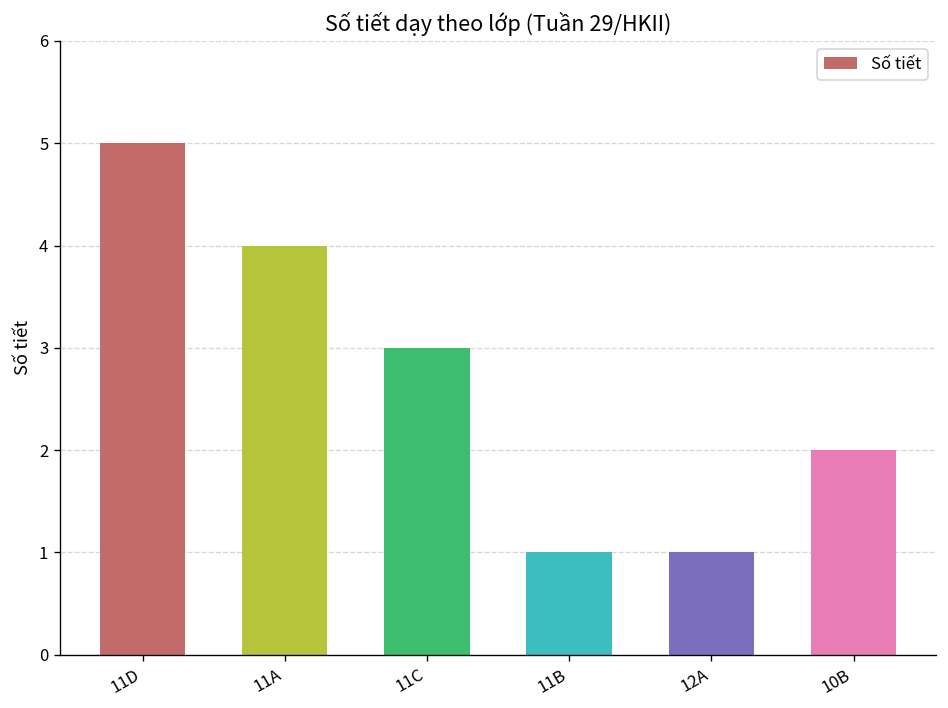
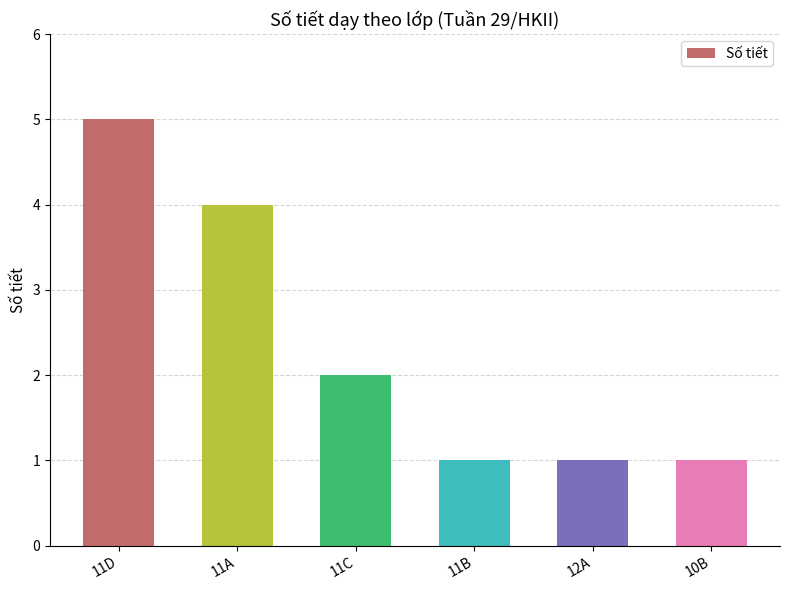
11C: 3 -> 2
10B: 2 -> 1
